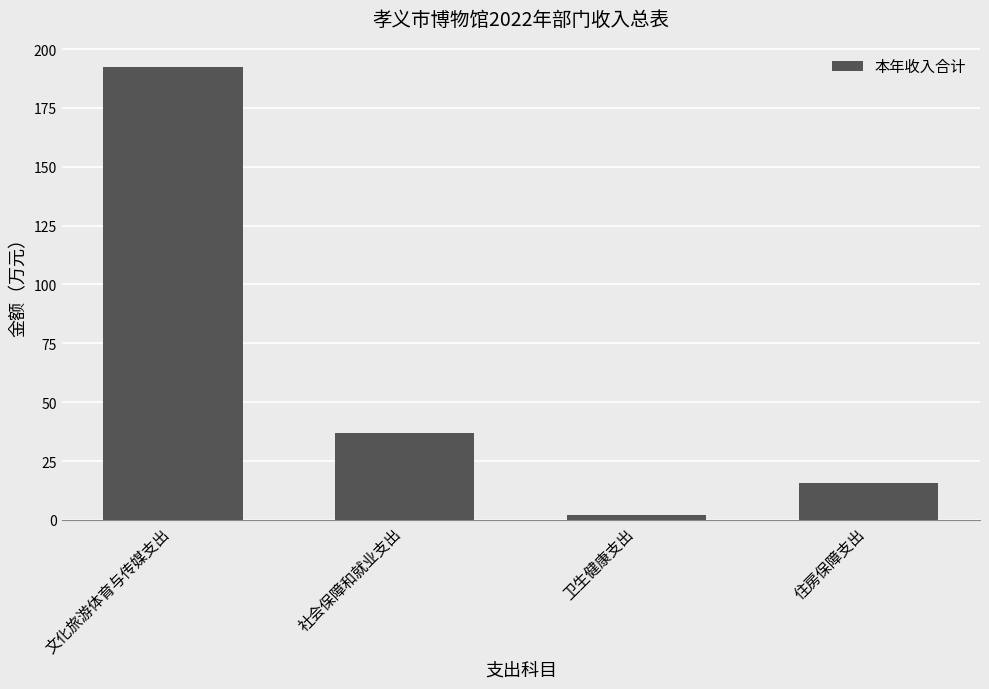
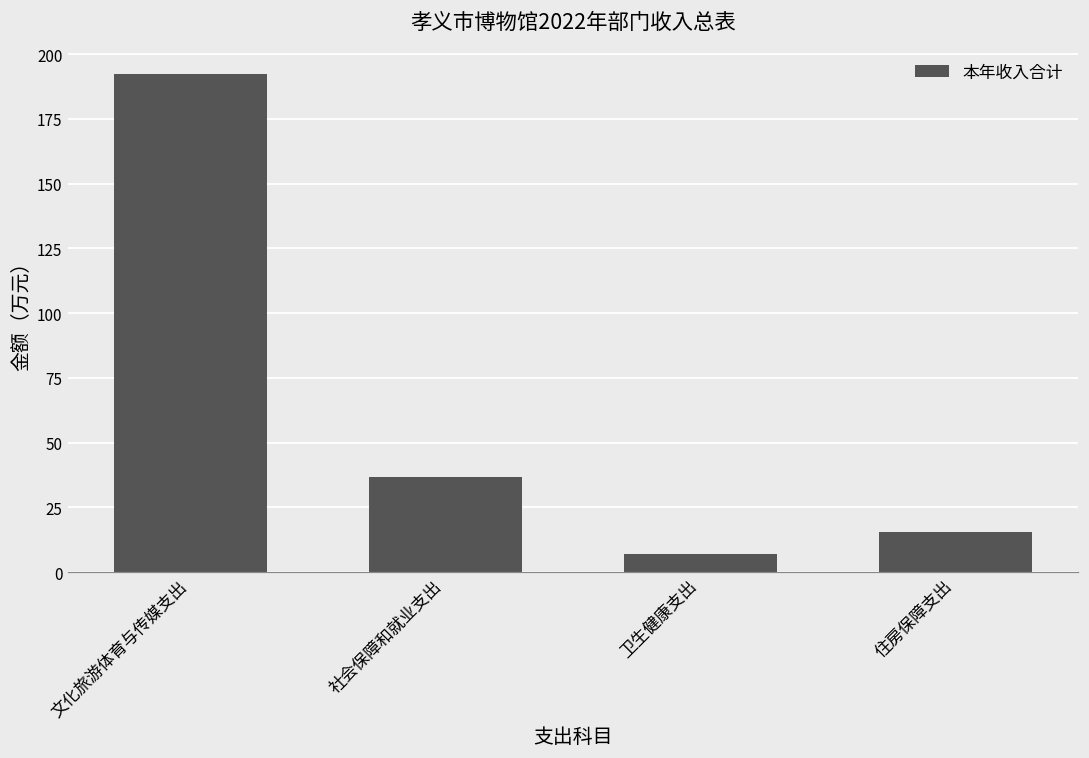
卫生健康支出: 2 -> 7
